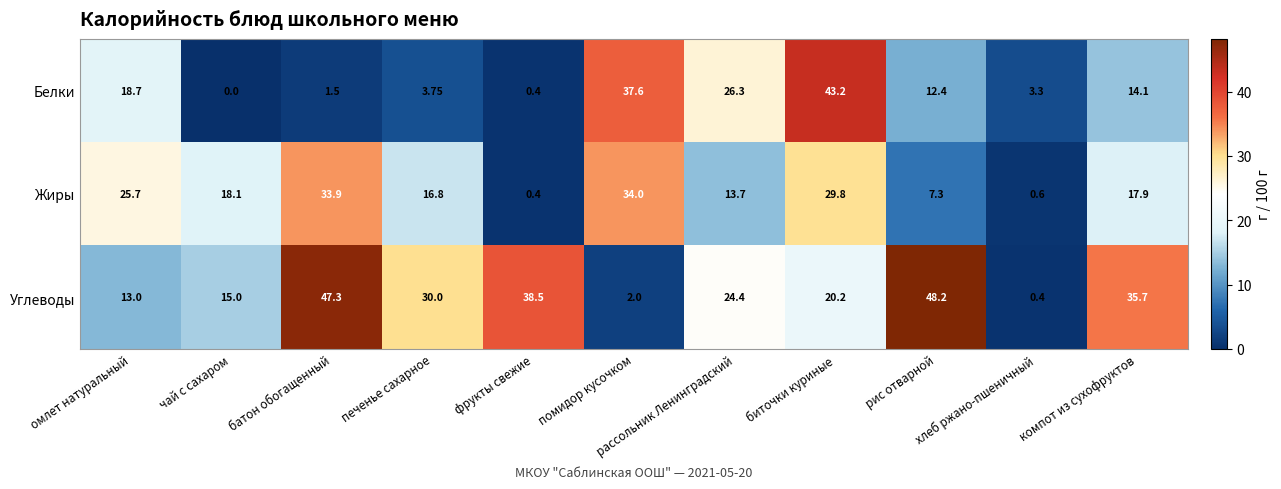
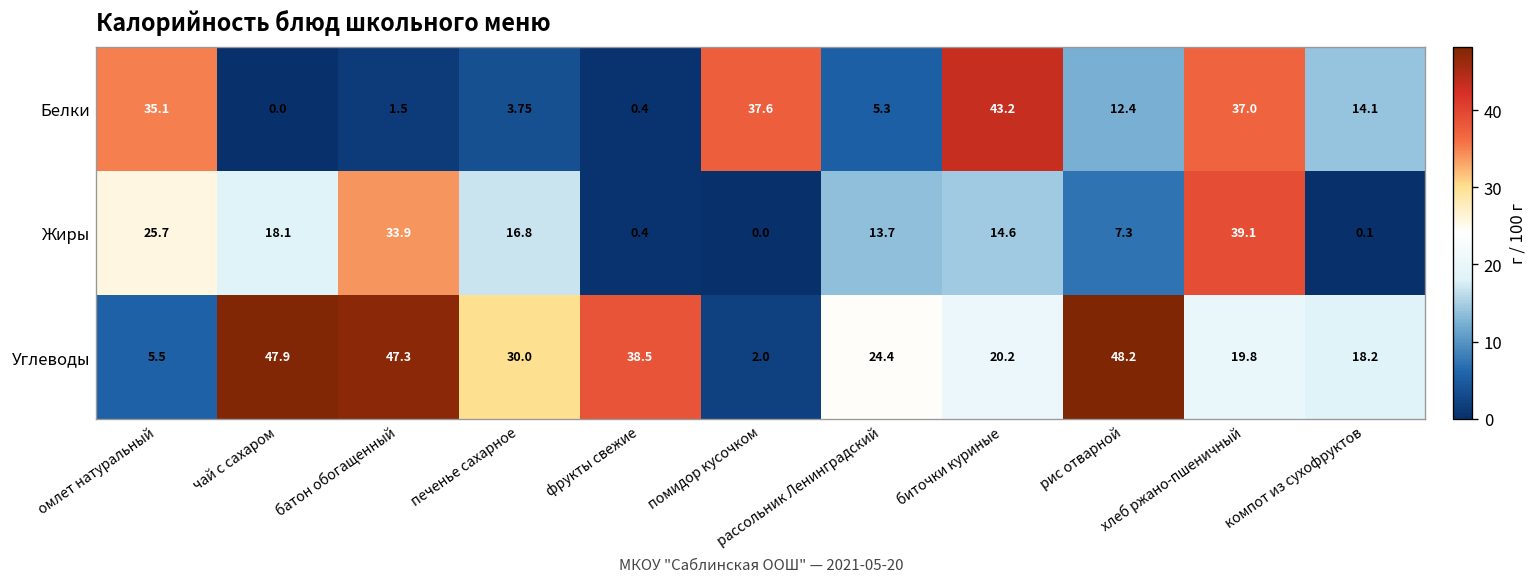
Белки, омлет натуральный: 18.7 -> 35.1
Белки, рассольник Ленинградский: 26.3 -> 5.3
Белки, хлеб ржано-пшеничный: 3.3 -> 37.0
Жиры, помидор кусочком: 34.0 -> 0.0
Жиры, биточки куриные: 29.8 -> 14.6
Жиры, хлеб ржано-пшеничный: 0.6 -> 39.1
Жиры, компот из сухофруктов: 17.9 -> 0.1
Углеводы, омлет натуральный: 13.0 -> 5.5
Углеводы, чай с сахаром: 15.0 -> 47.9
Углеводы, хлеб ржано-пшеничный: 0.4 -> 19.8
Углеводы, компот из сухофруктов: 35.7 -> 18.2
